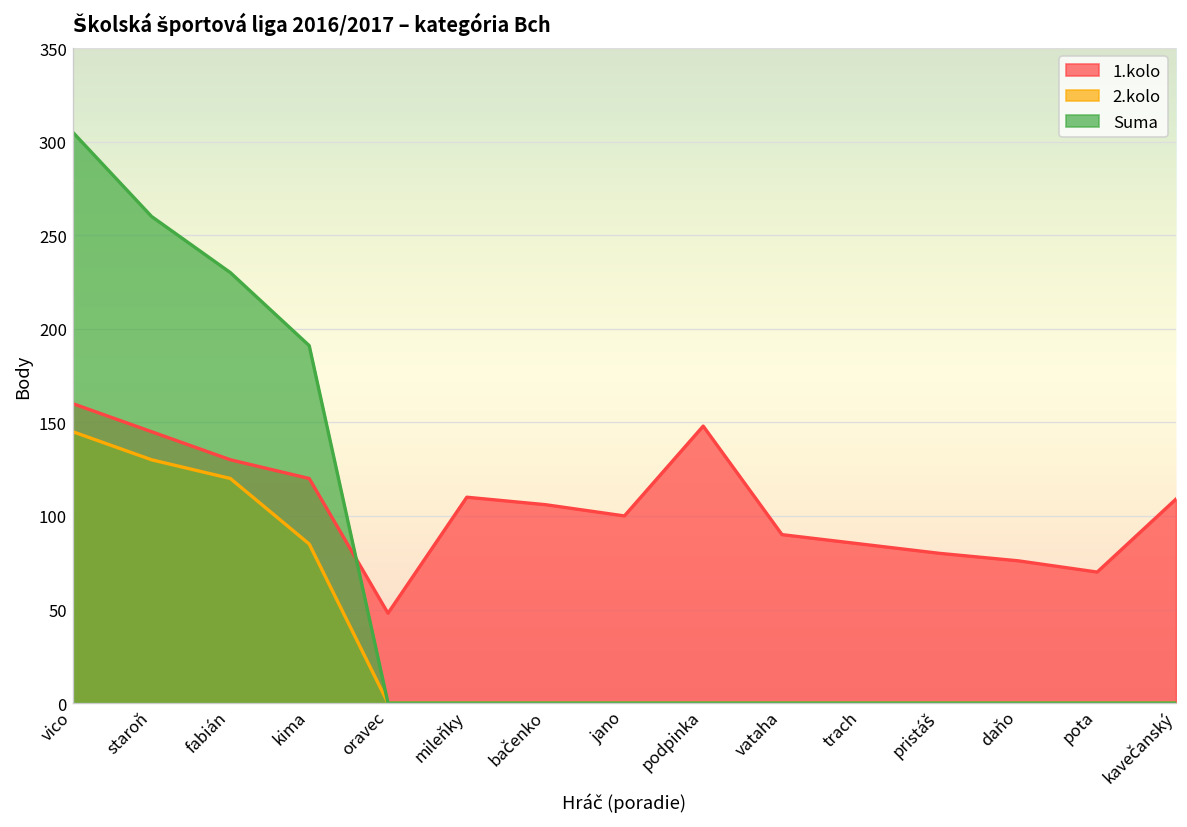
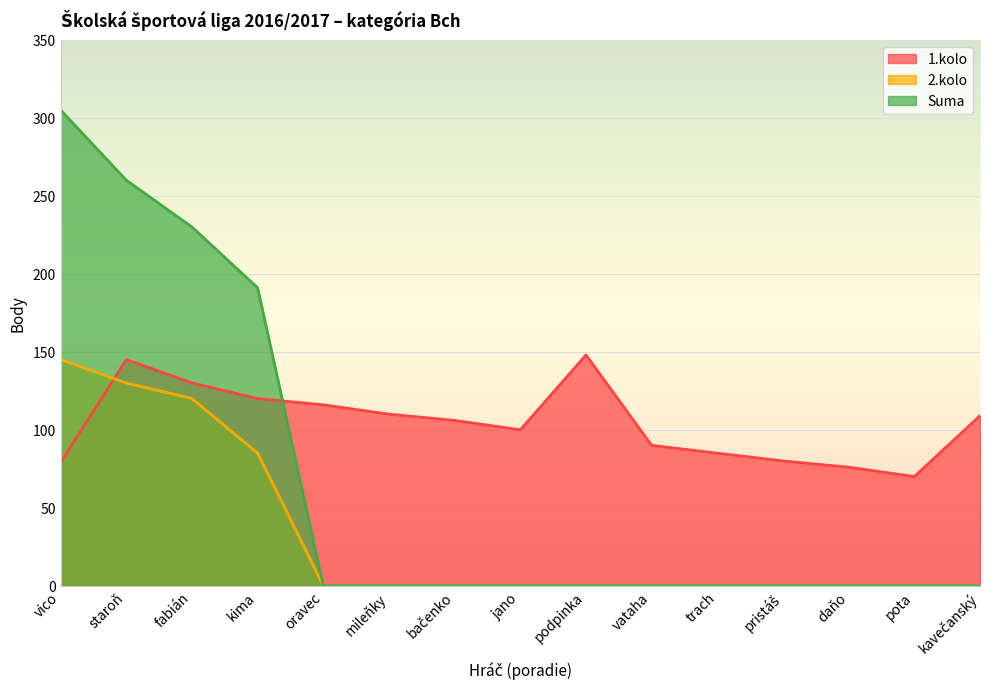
1.kolo, vico: 160 -> 79
1.kolo, oravec: 48 -> 116
